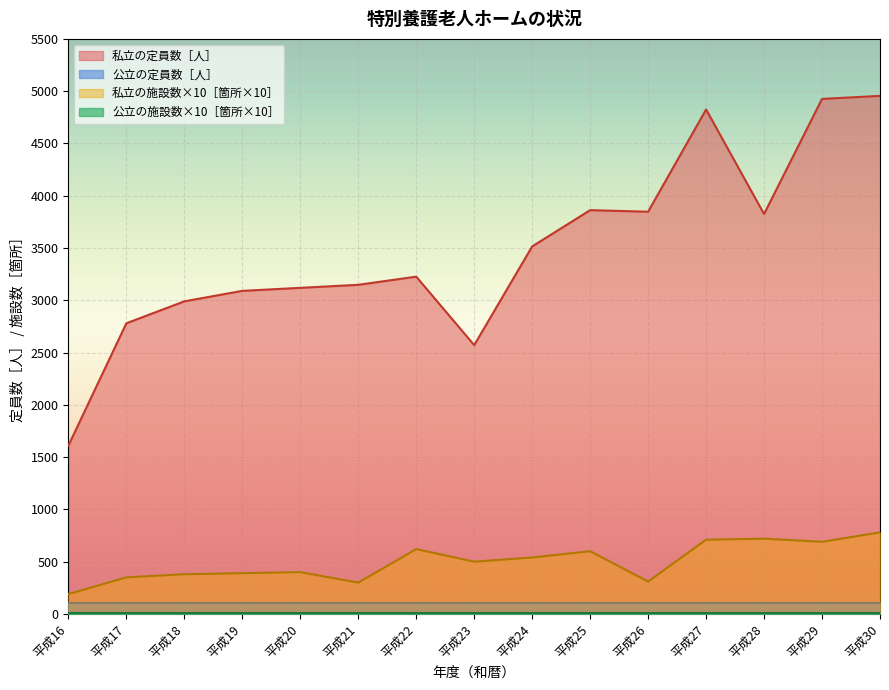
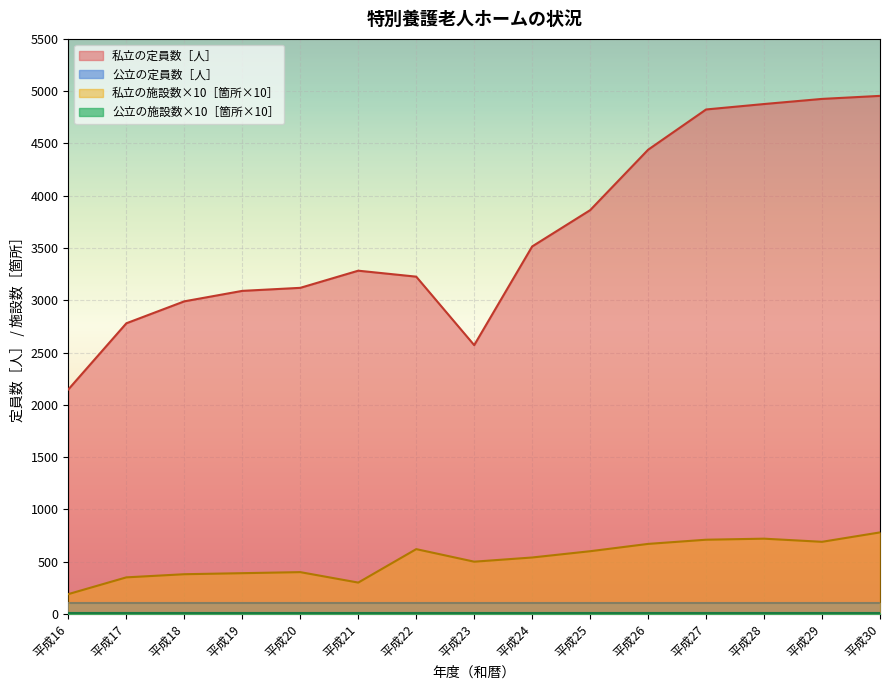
私立の定員数［人］, 平成16: 1610 -> 2150
私立の定員数［人］, 平成21: 3150 -> 3280
私立の定員数［人］, 平成26: 3850 -> 4440
私立の施設数×10［箇所×10］, 平成26: 310 -> 670
私立の定員数［人］, 平成28: 3830 -> 4880
